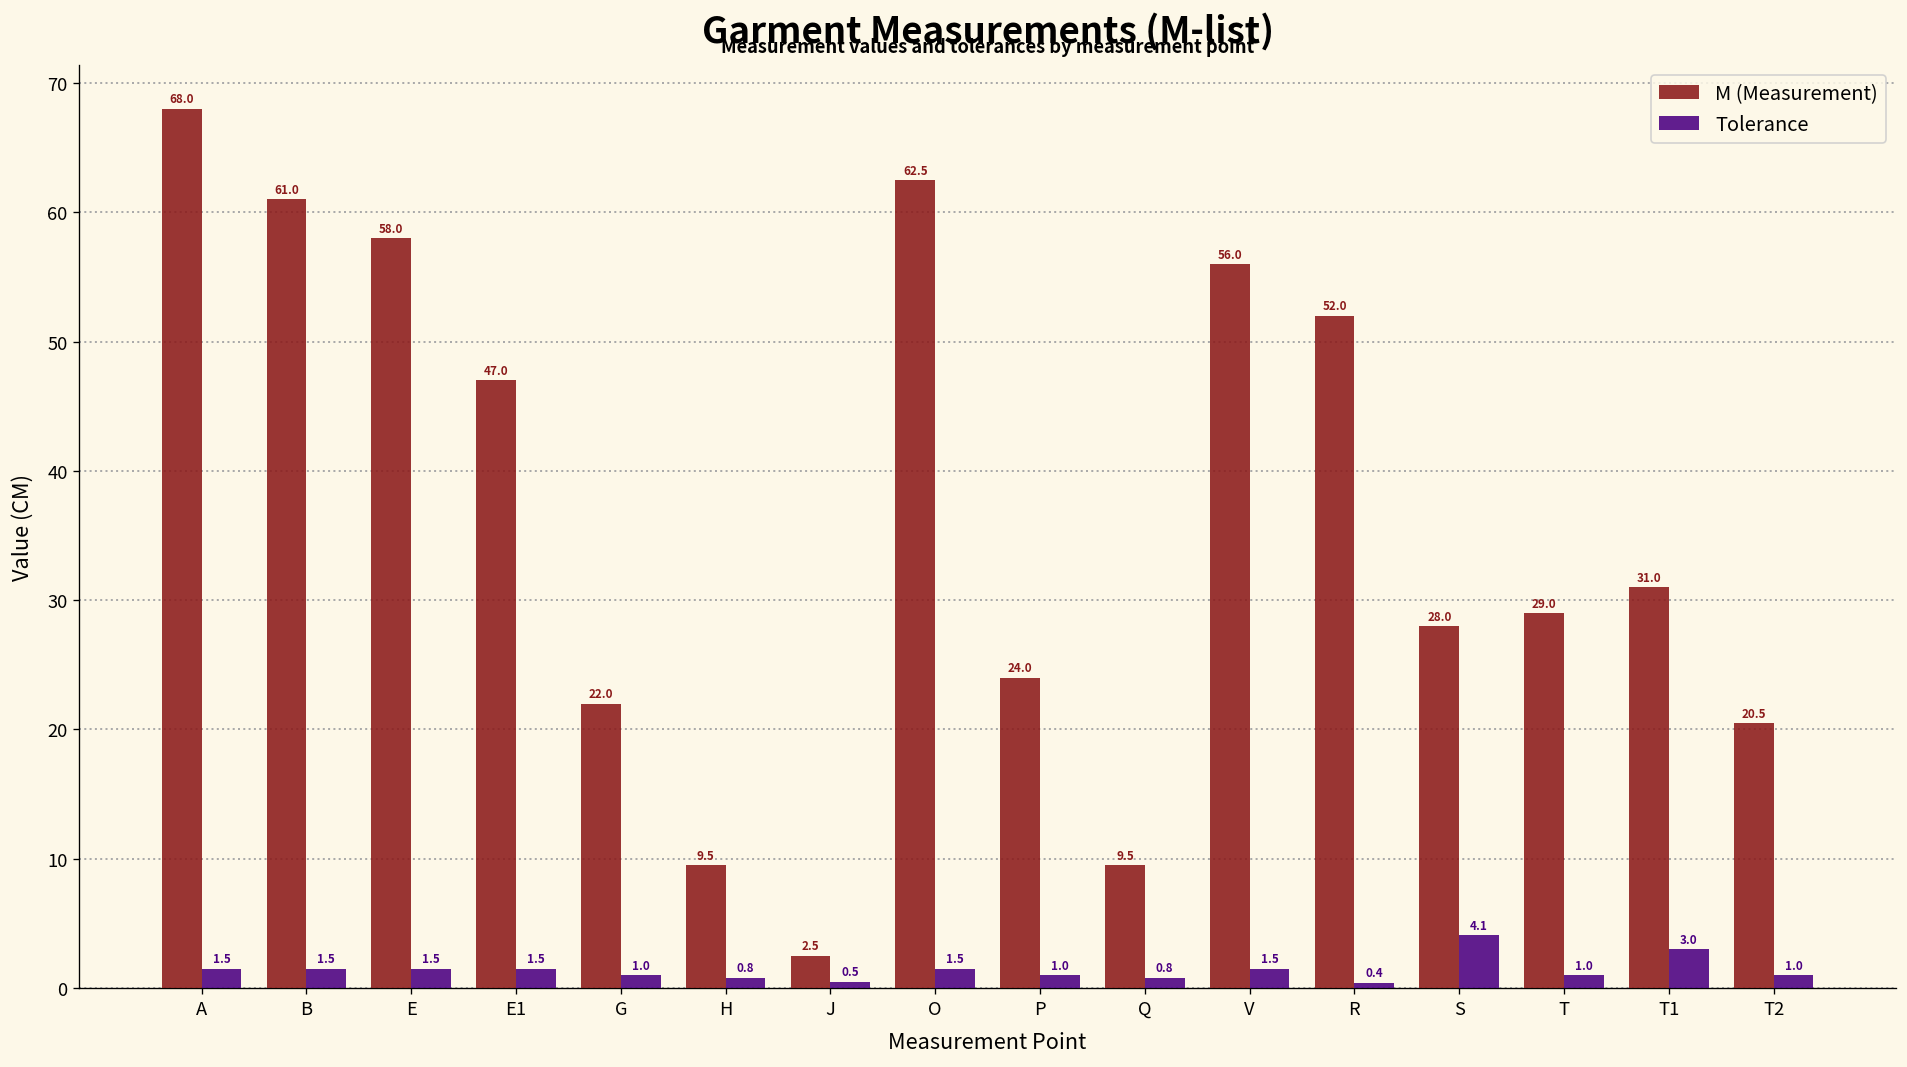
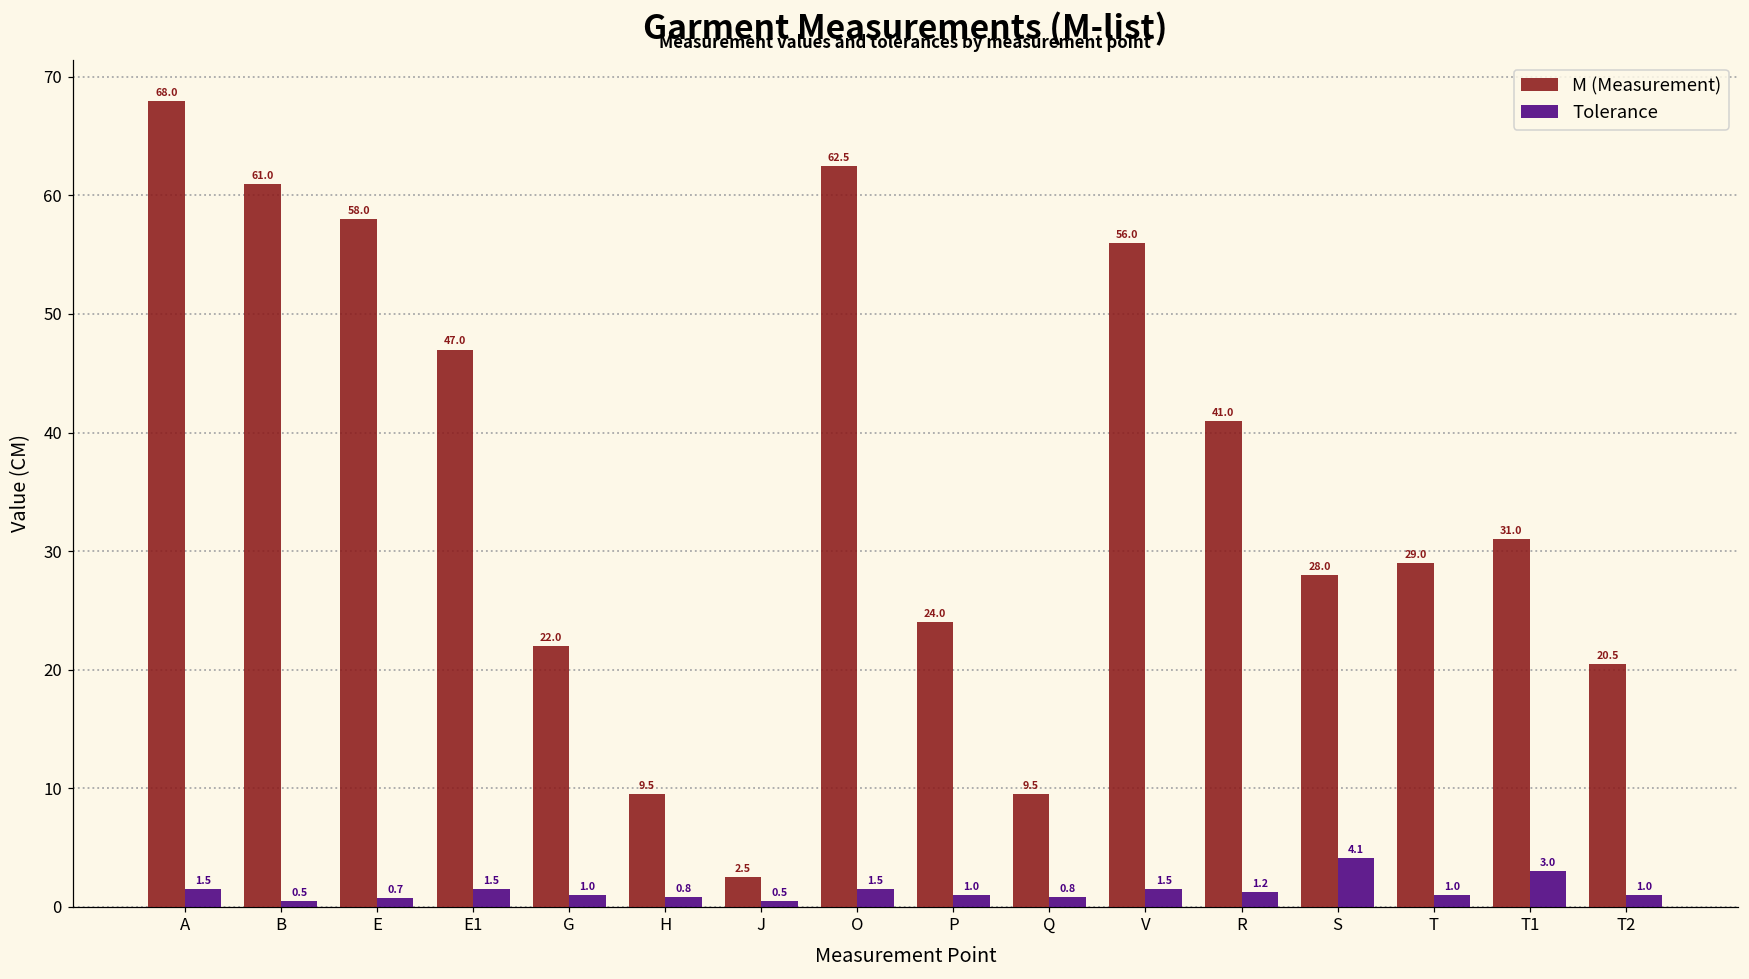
Tolerance, B: 1.5 -> 0.5
Tolerance, E: 1.5 -> 0.7
M (Measurement), R: 52.0 -> 41.0
Tolerance, R: 0.4 -> 1.2
